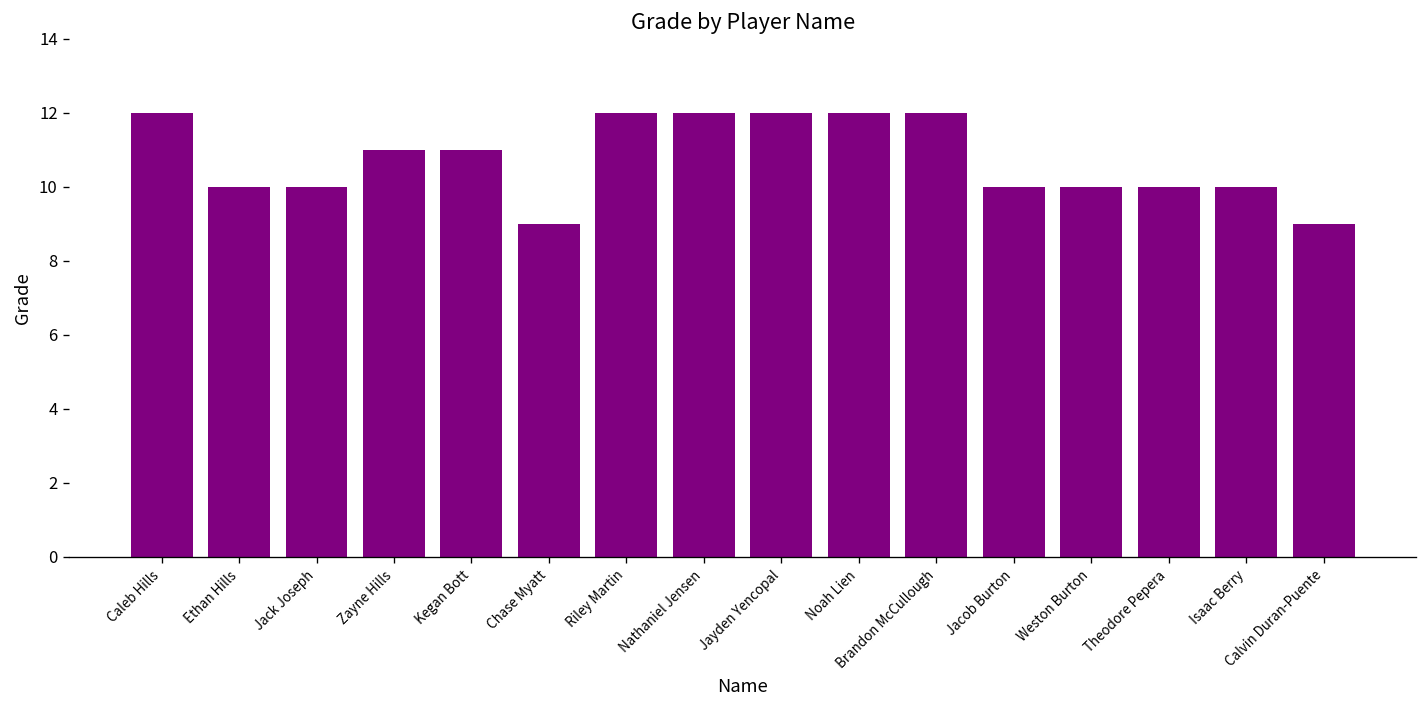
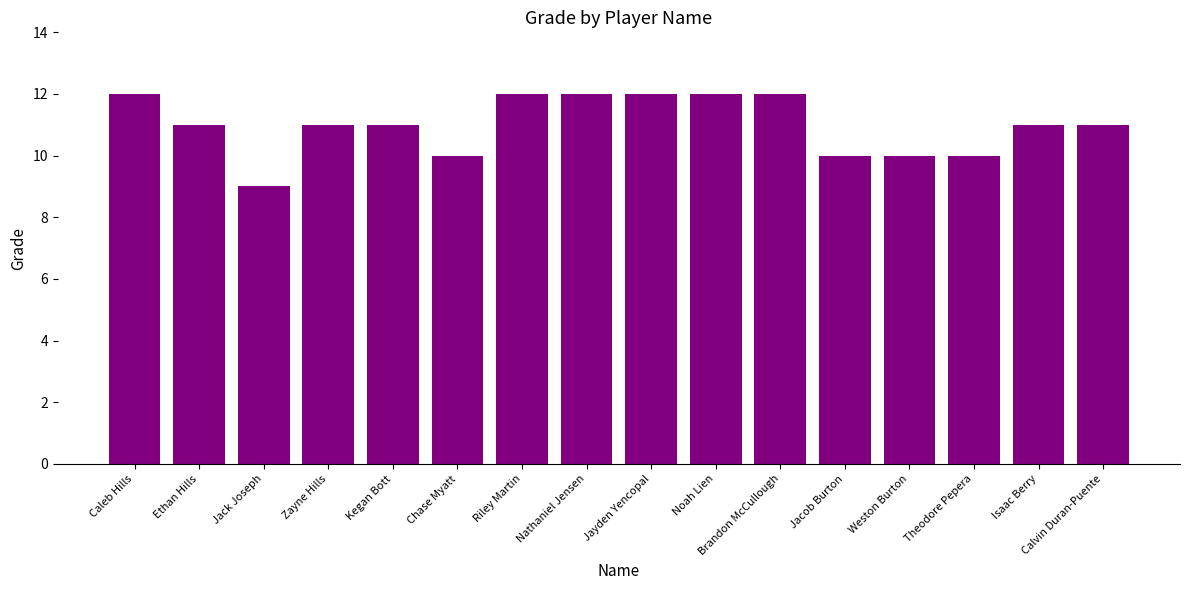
Ethan Hills: 10 -> 11
Jack Joseph: 10 -> 9
Chase Myatt: 9 -> 10
Isaac Berry: 10 -> 11
Calvin Duran-Puente: 9 -> 11
